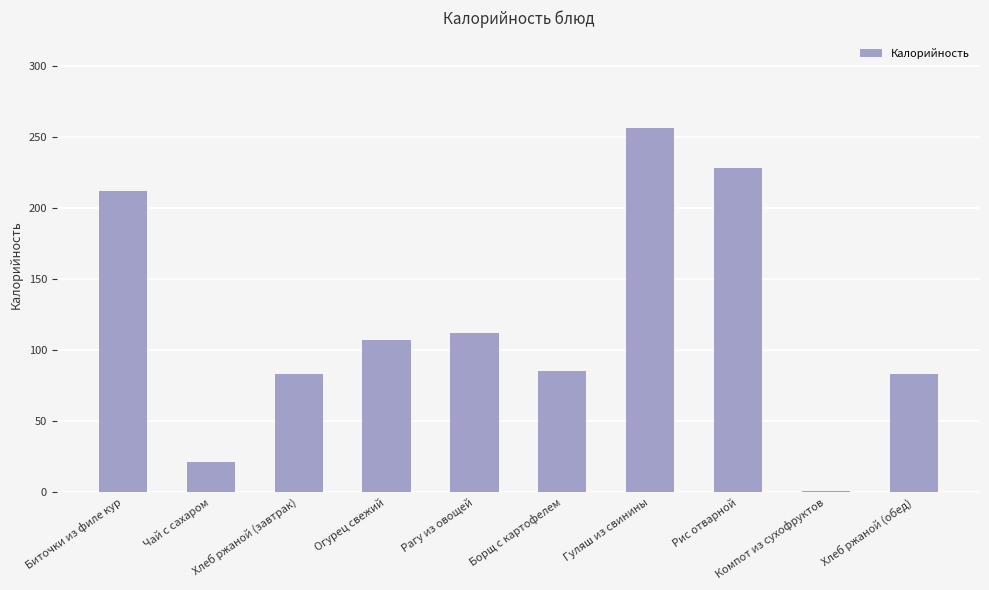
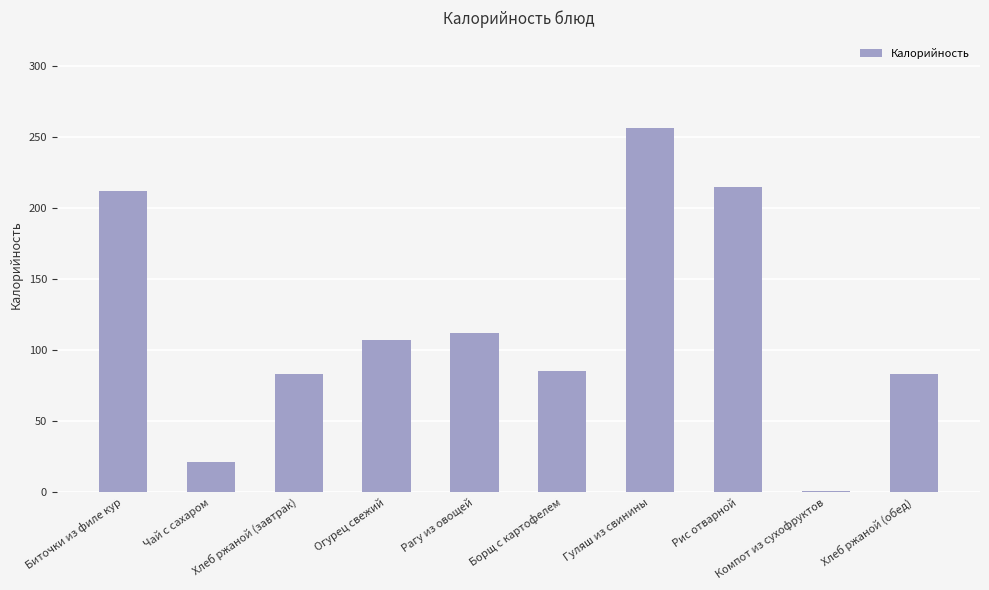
Рис отварной: 228 -> 215
